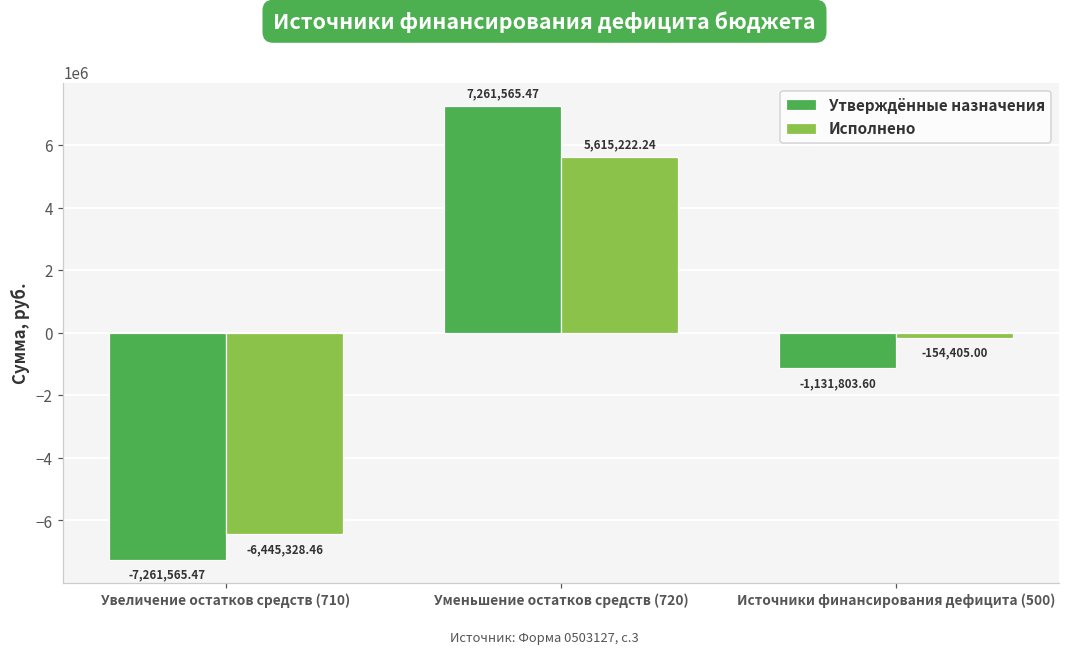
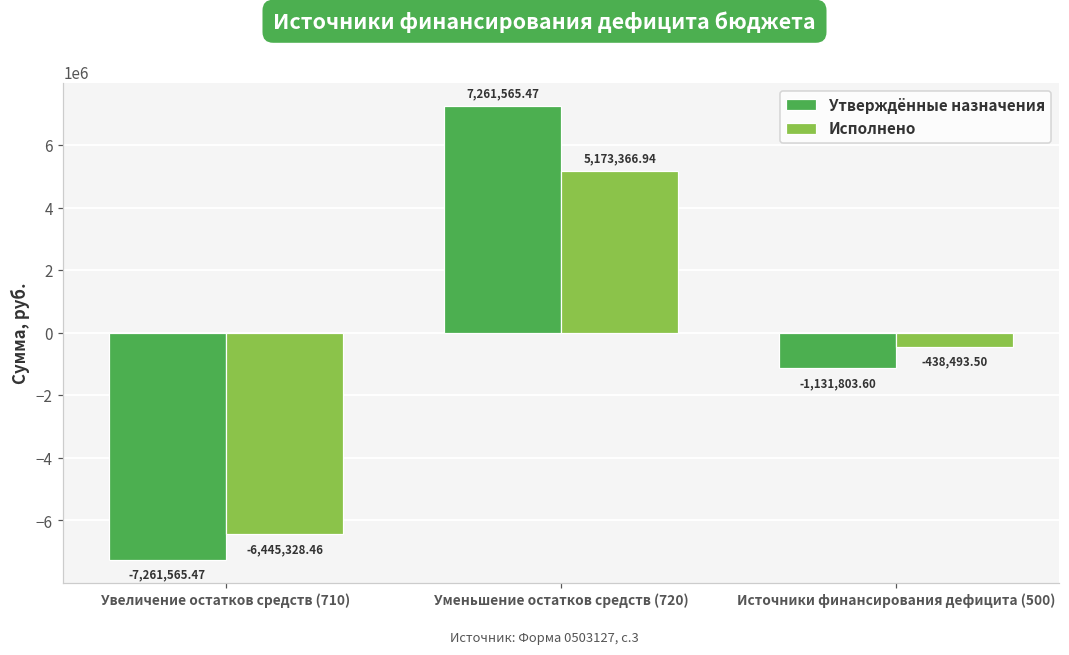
Исполнено, Уменьшение остатков средств (720): 5,615,222.24 -> 5,173,366.94
Исполнено, Источники финансирования дефицита (500): -154,405.00 -> -438,493.50
